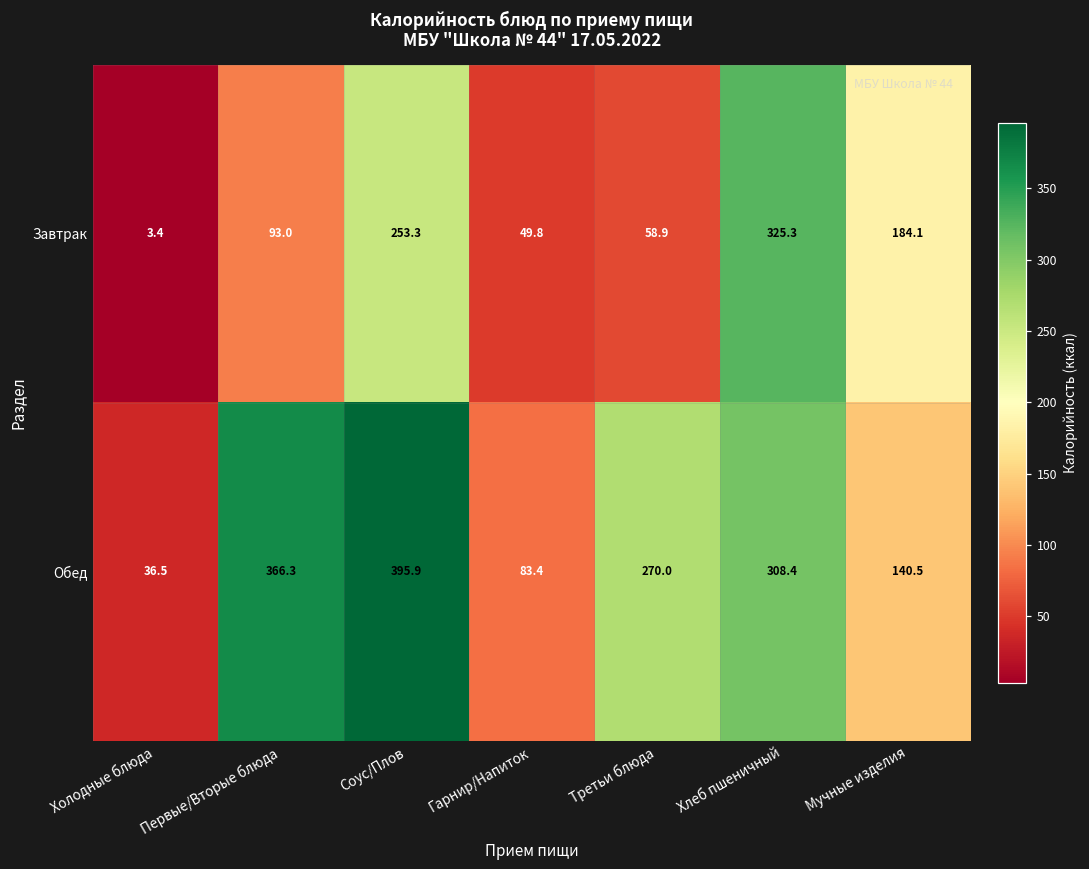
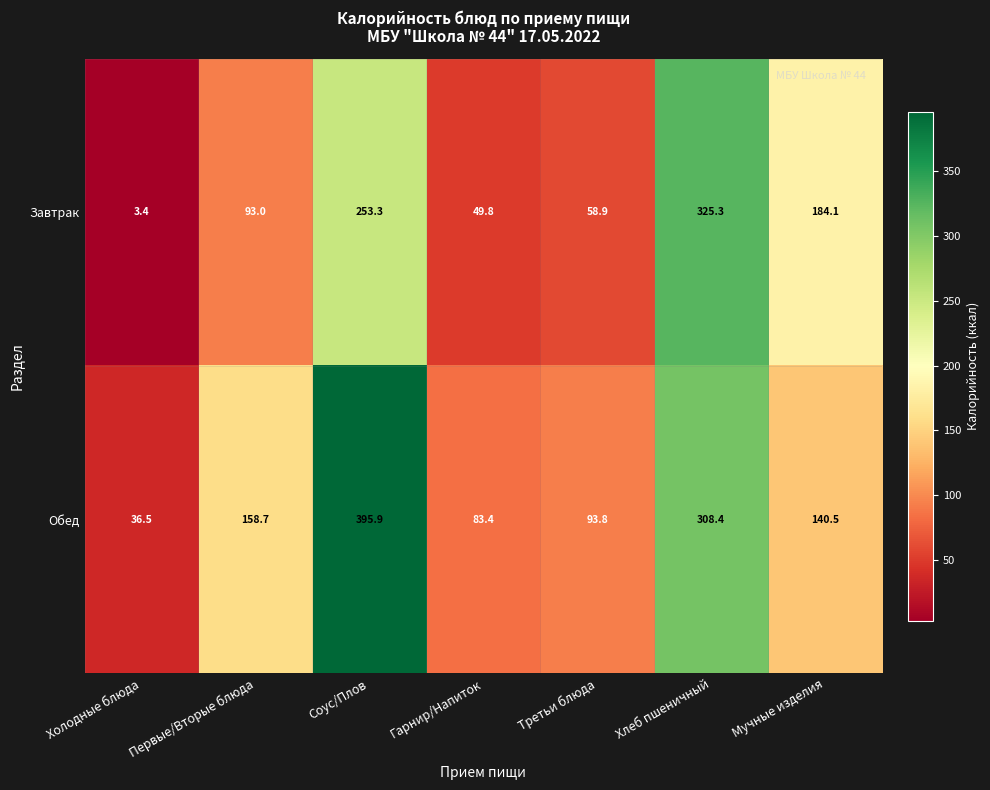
Обед, Первые/Вторые блюда: 366.3 -> 158.7
Обед, Третьи блюда: 270.0 -> 93.8
